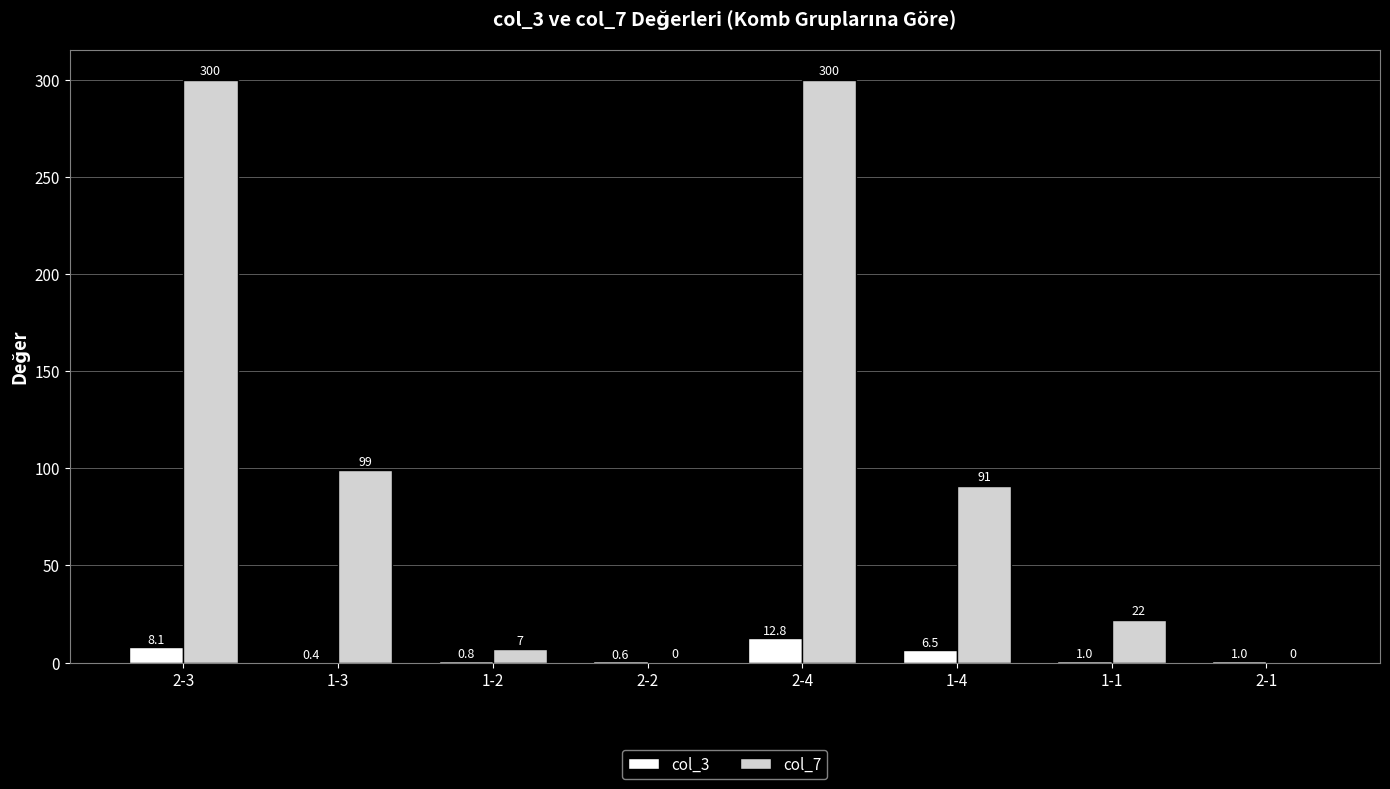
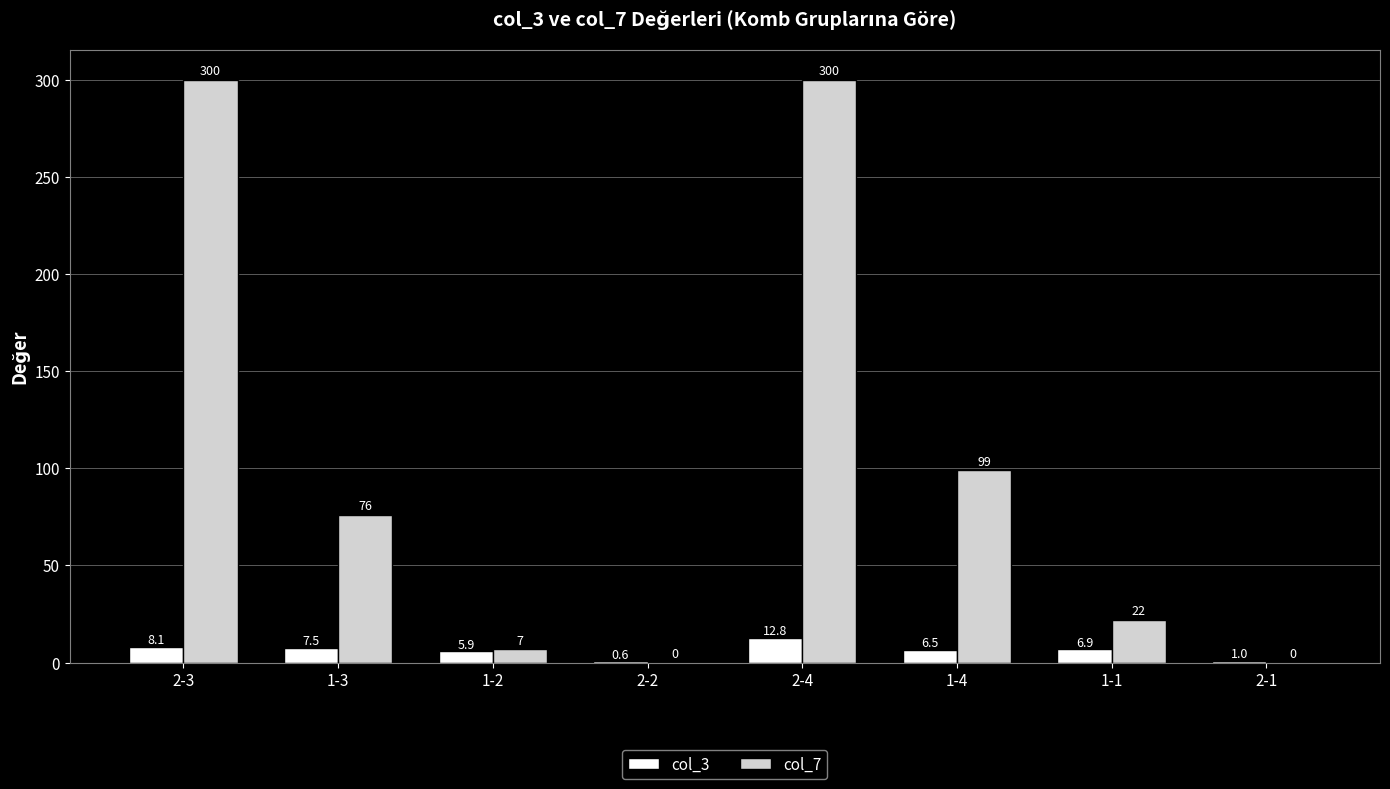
col_3, 1-3: 0.4 -> 7.5
col_7, 1-3: 99 -> 76
col_3, 1-2: 0.8 -> 5.9
col_7, 1-4: 91 -> 99
col_3, 1-1: 1.0 -> 6.9
